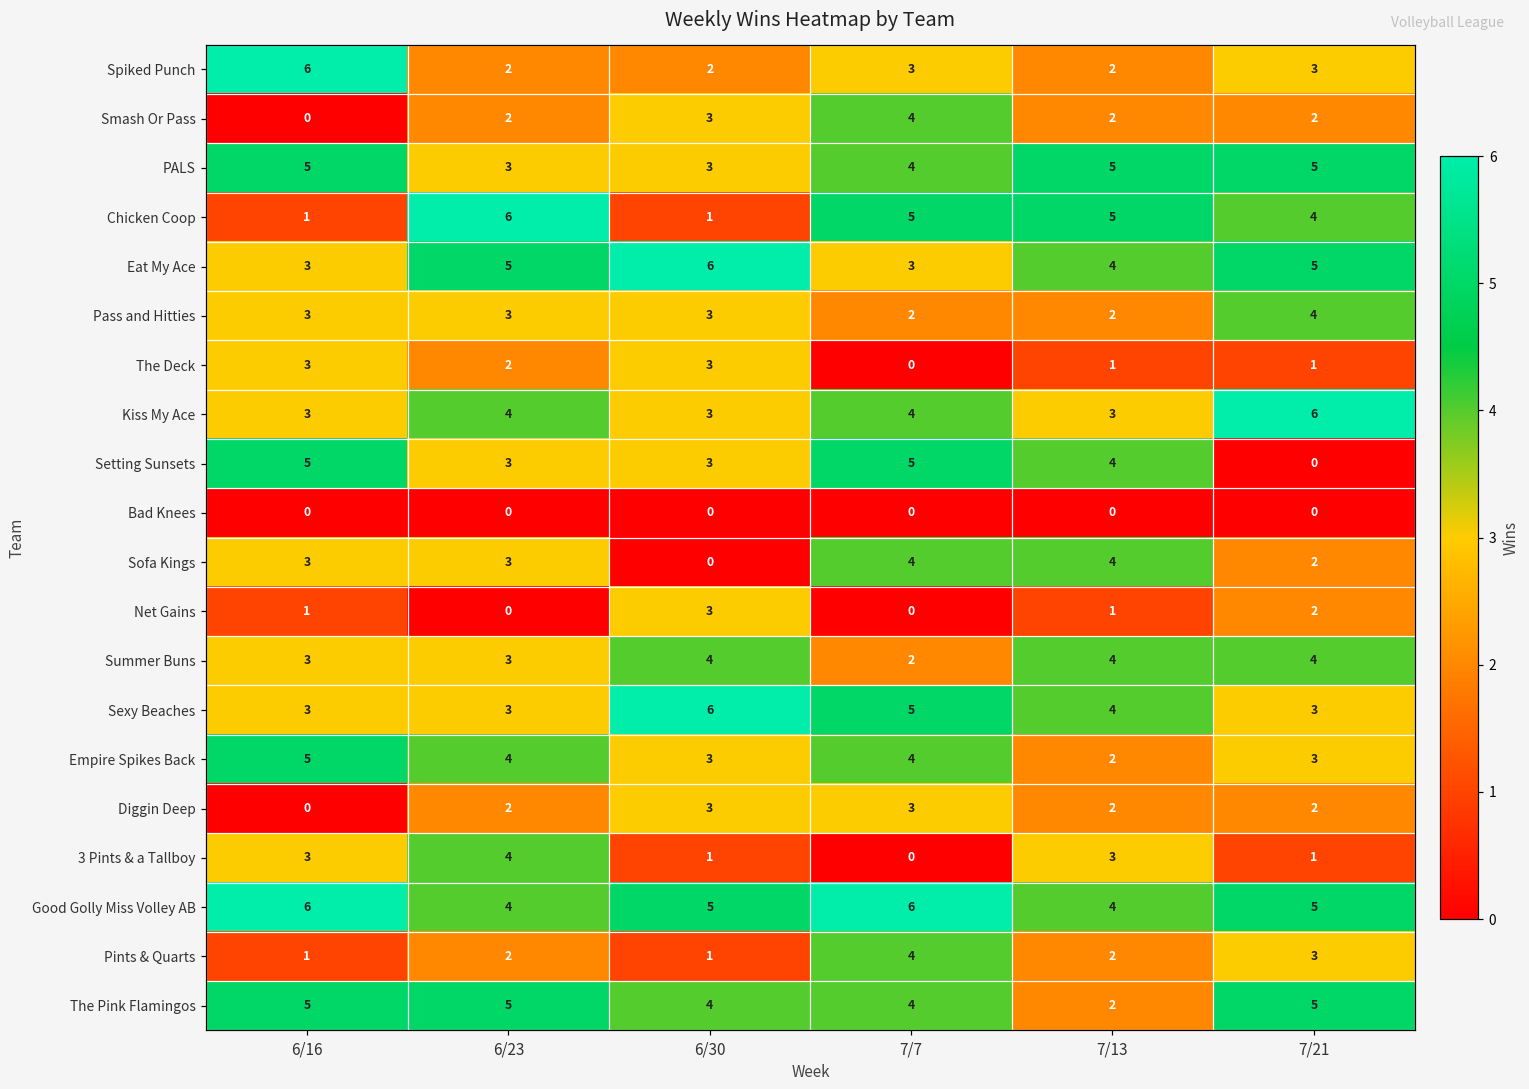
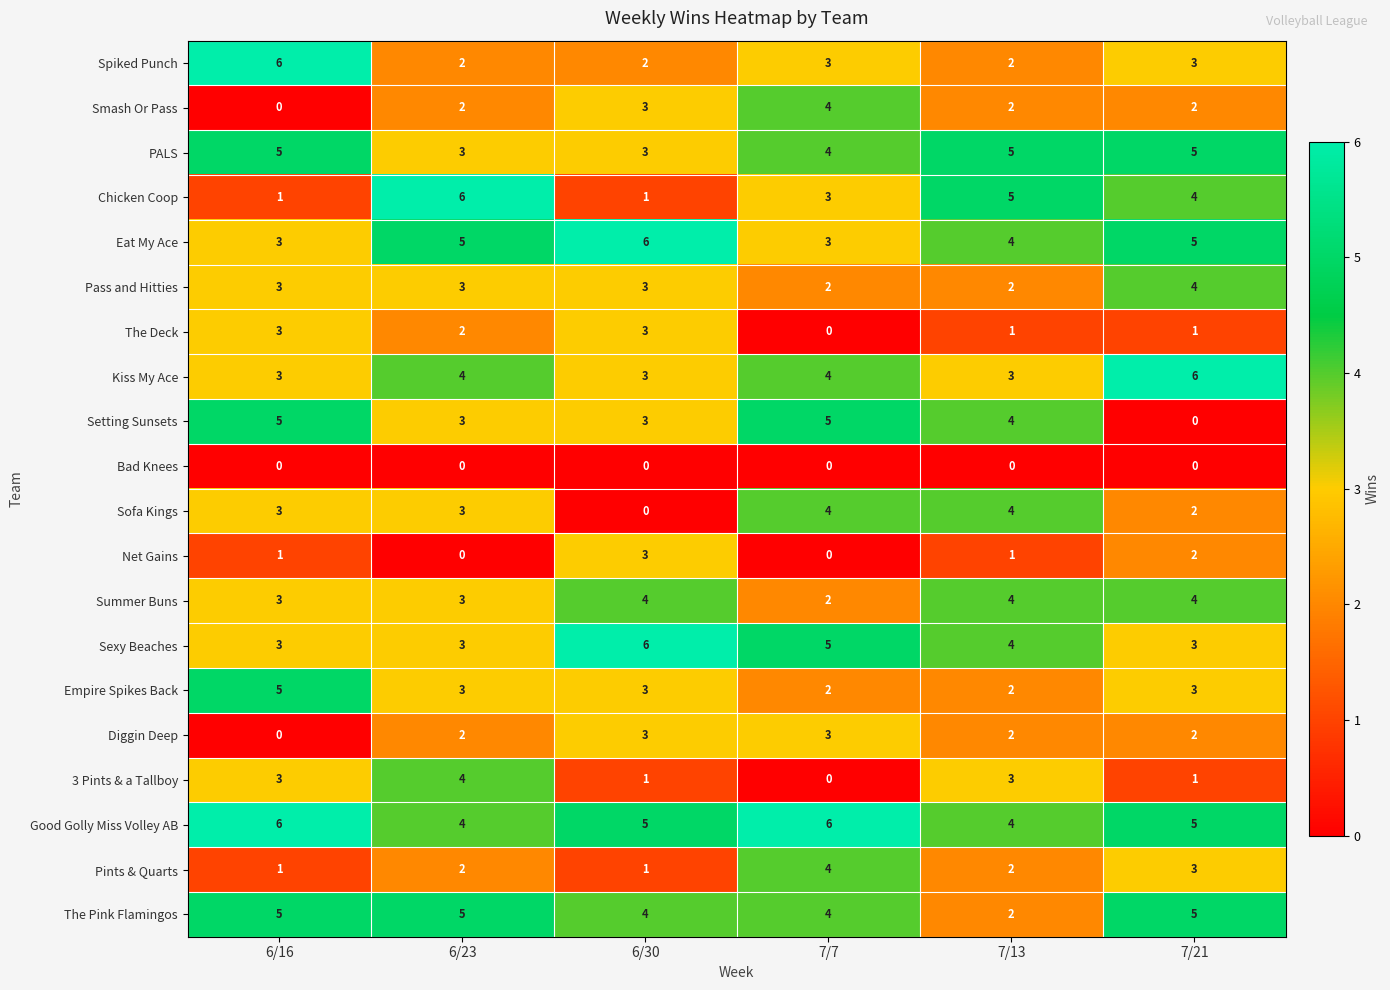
Chicken Coop, 7/7: 5 -> 3
Empire Spikes Back, 6/23: 4 -> 3
Empire Spikes Back, 7/7: 4 -> 2
